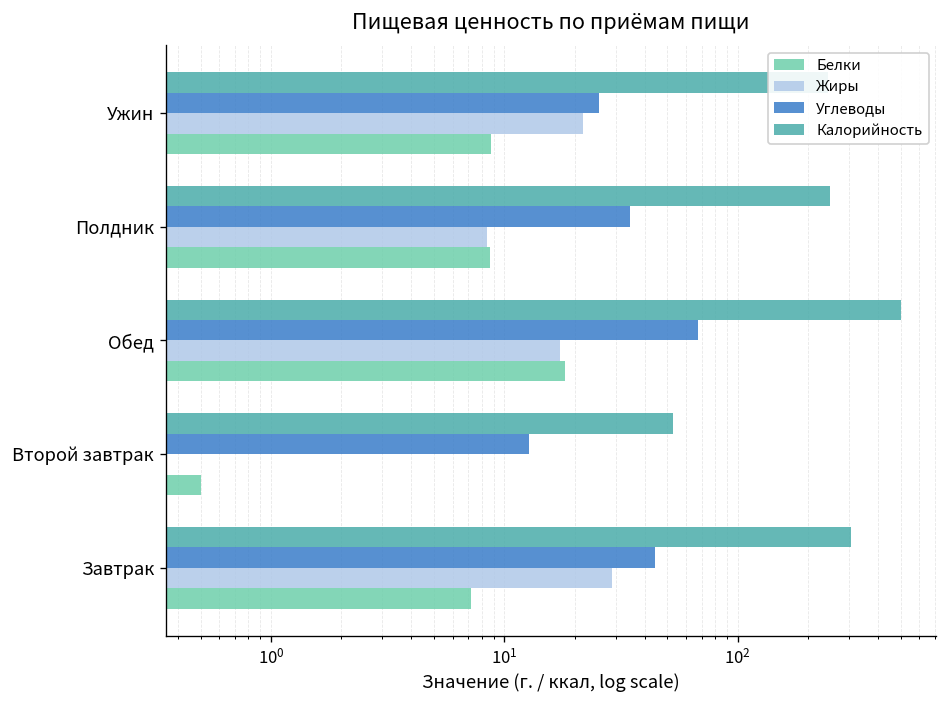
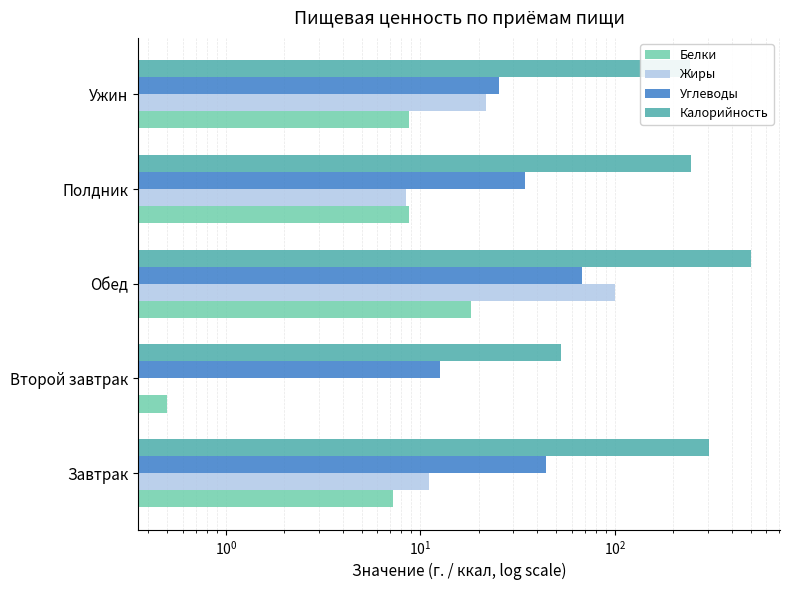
Жиры, Обед: 17 -> 100
Жиры, Завтрак: 29 -> 11
